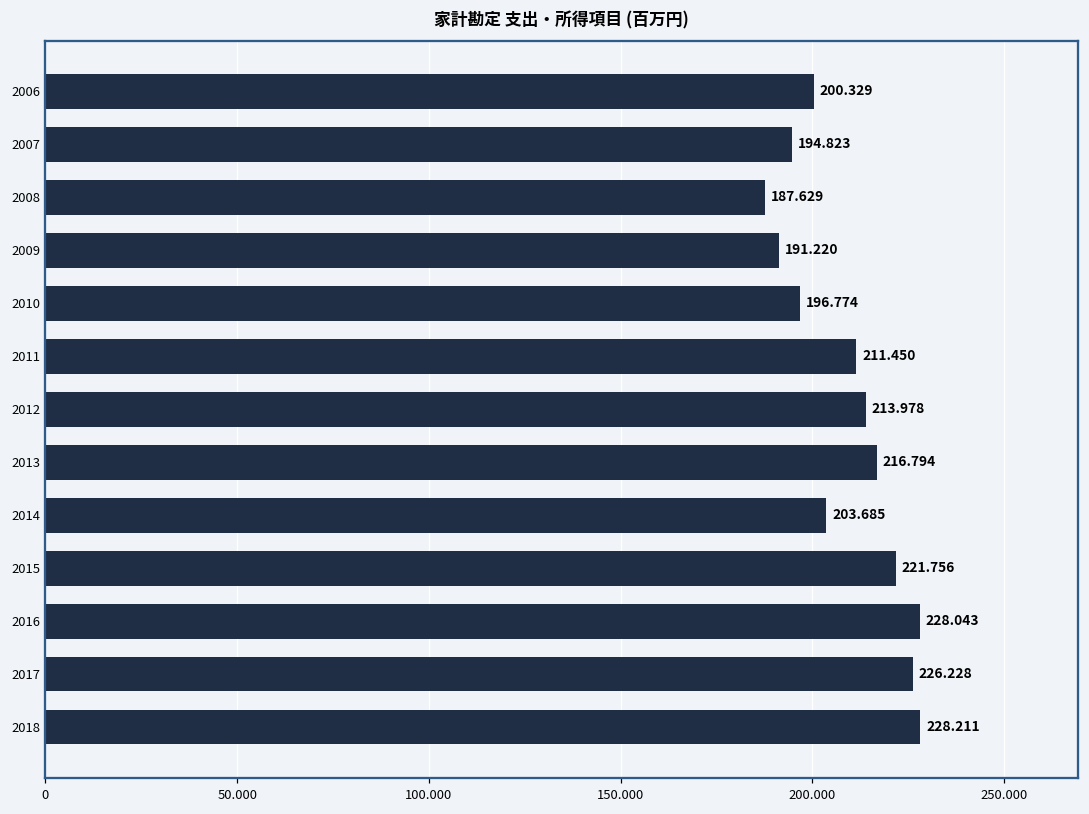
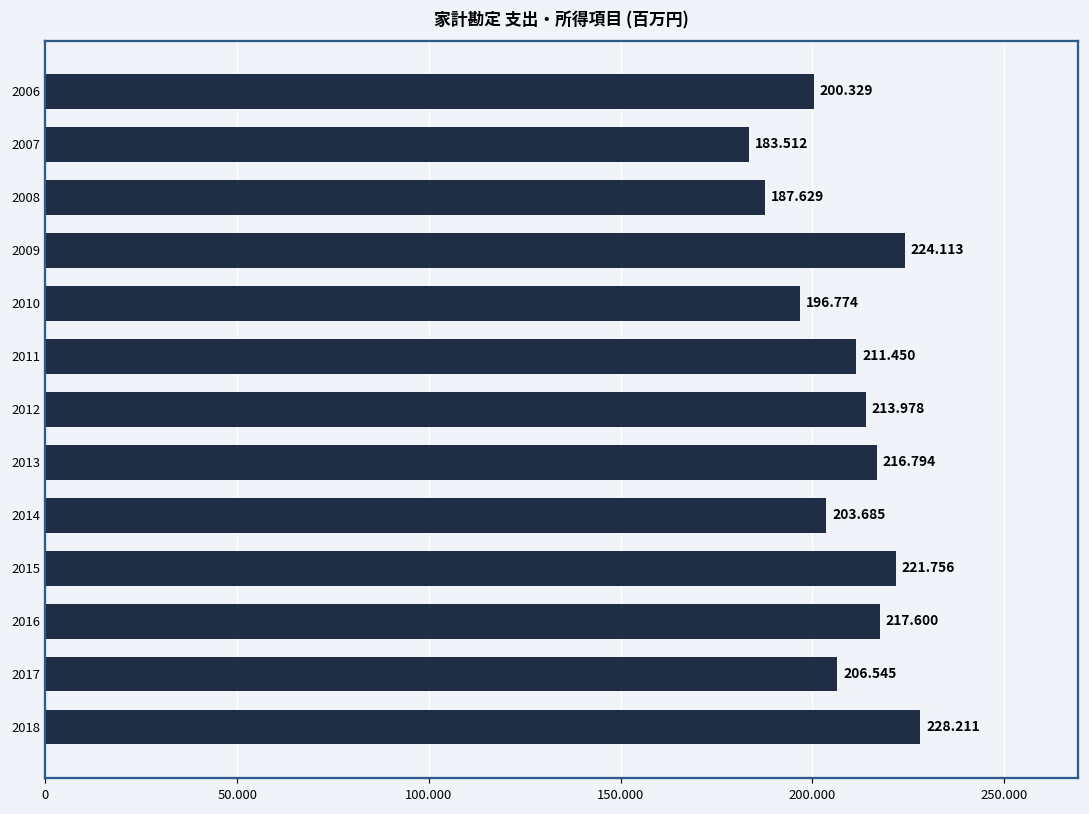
2007: 194.823 -> 183.512
2009: 191.220 -> 224.113
2016: 228.043 -> 217.600
2017: 226.228 -> 206.545
